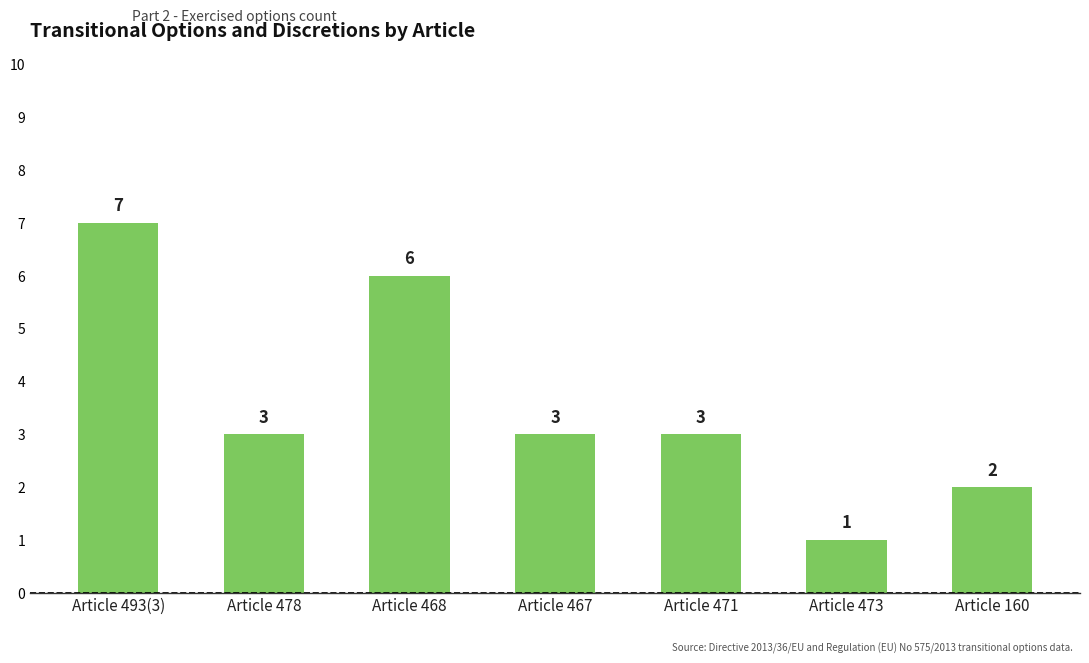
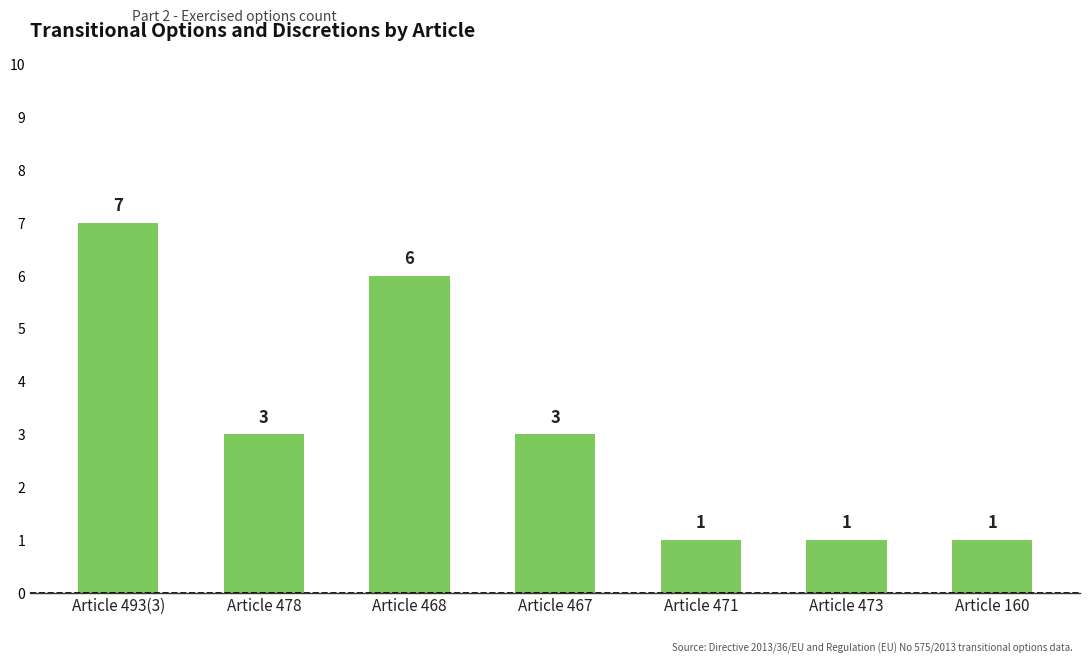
Article 471: 3 -> 1
Article 160: 2 -> 1
